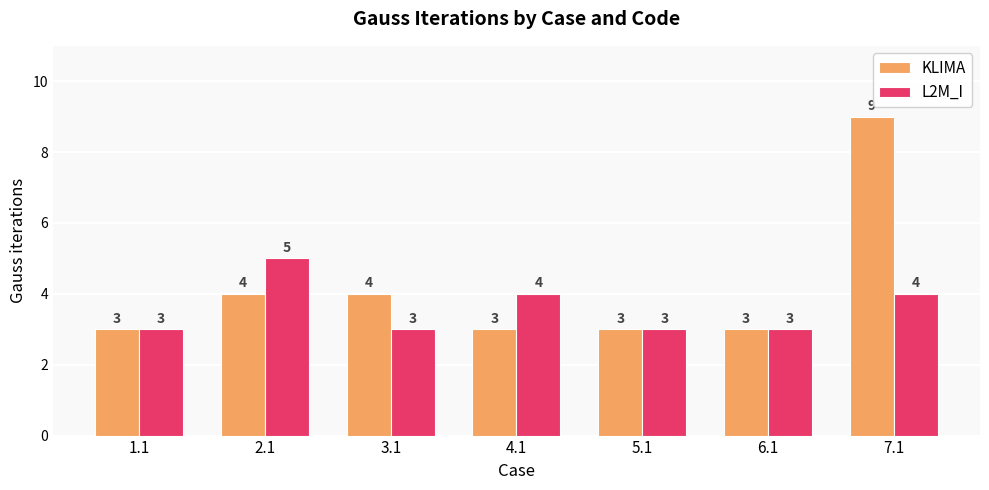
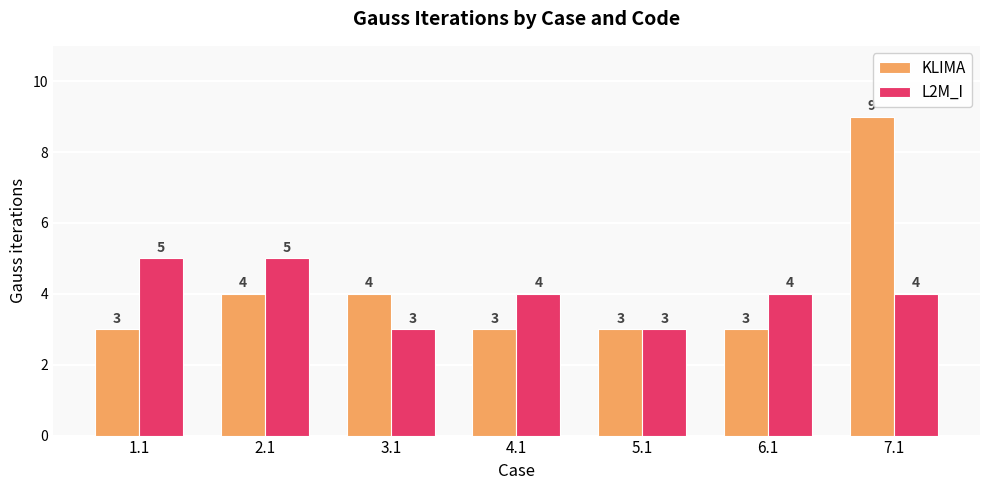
L2M_I, 1.1: 3 -> 5
L2M_I, 6.1: 3 -> 4
